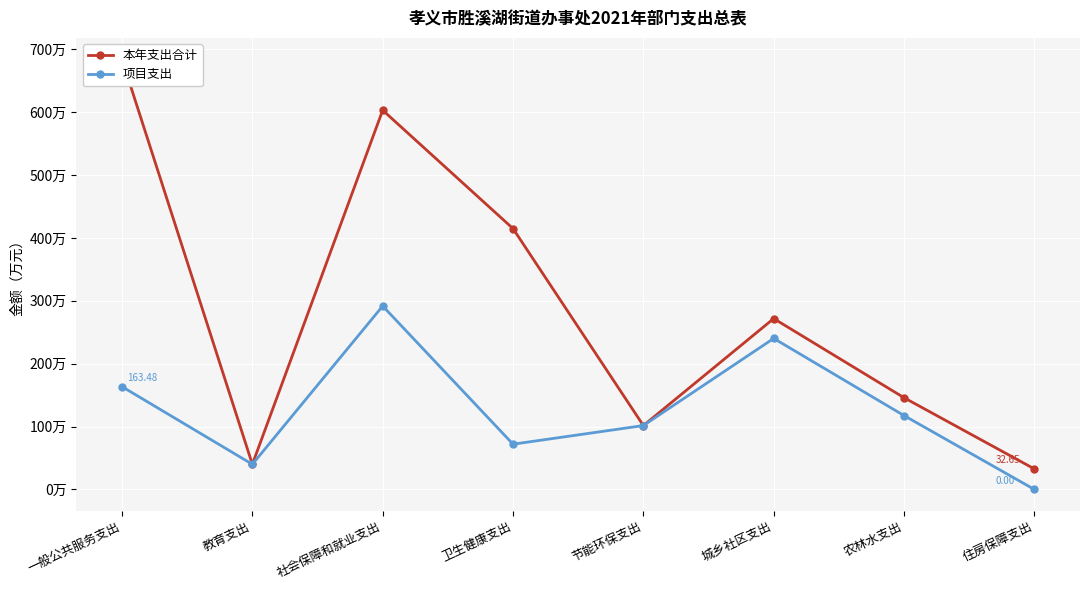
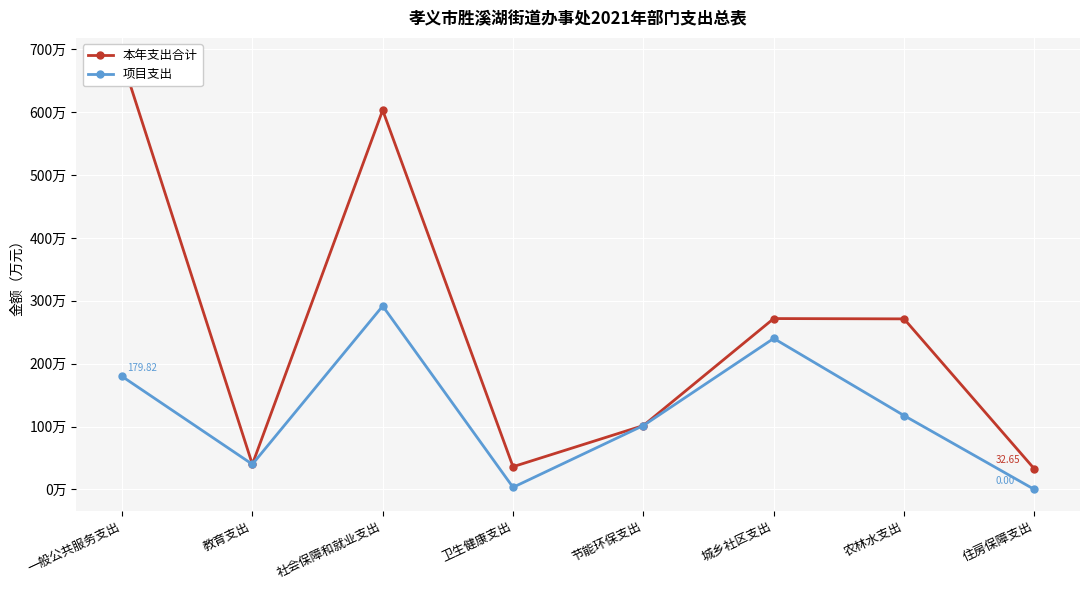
项目支出, 一般公共服务支出: 163.48 -> 179.82
本年支出合计, 卫生健康支出: 410万 -> 40万
项目支出, 卫生健康支出: 70万 -> 0万
本年支出合计, 农林水支出: 150万 -> 270万
